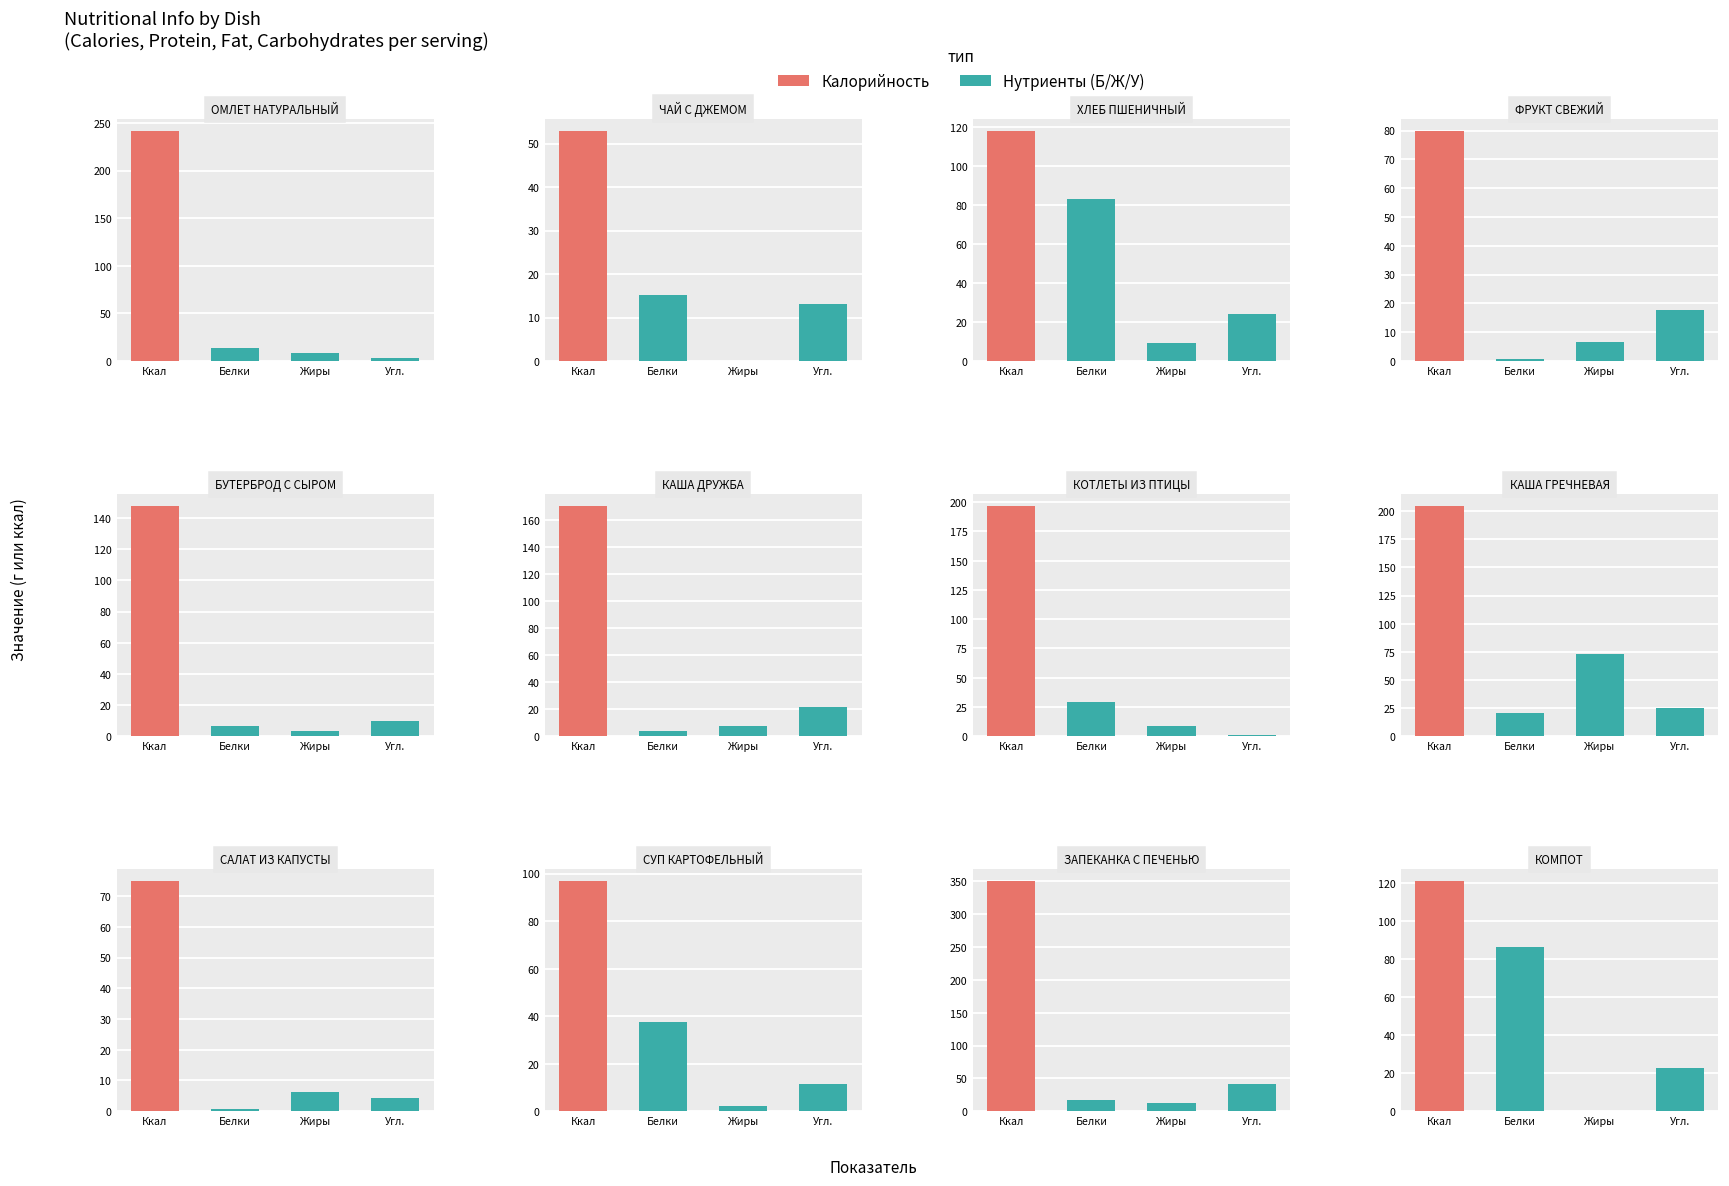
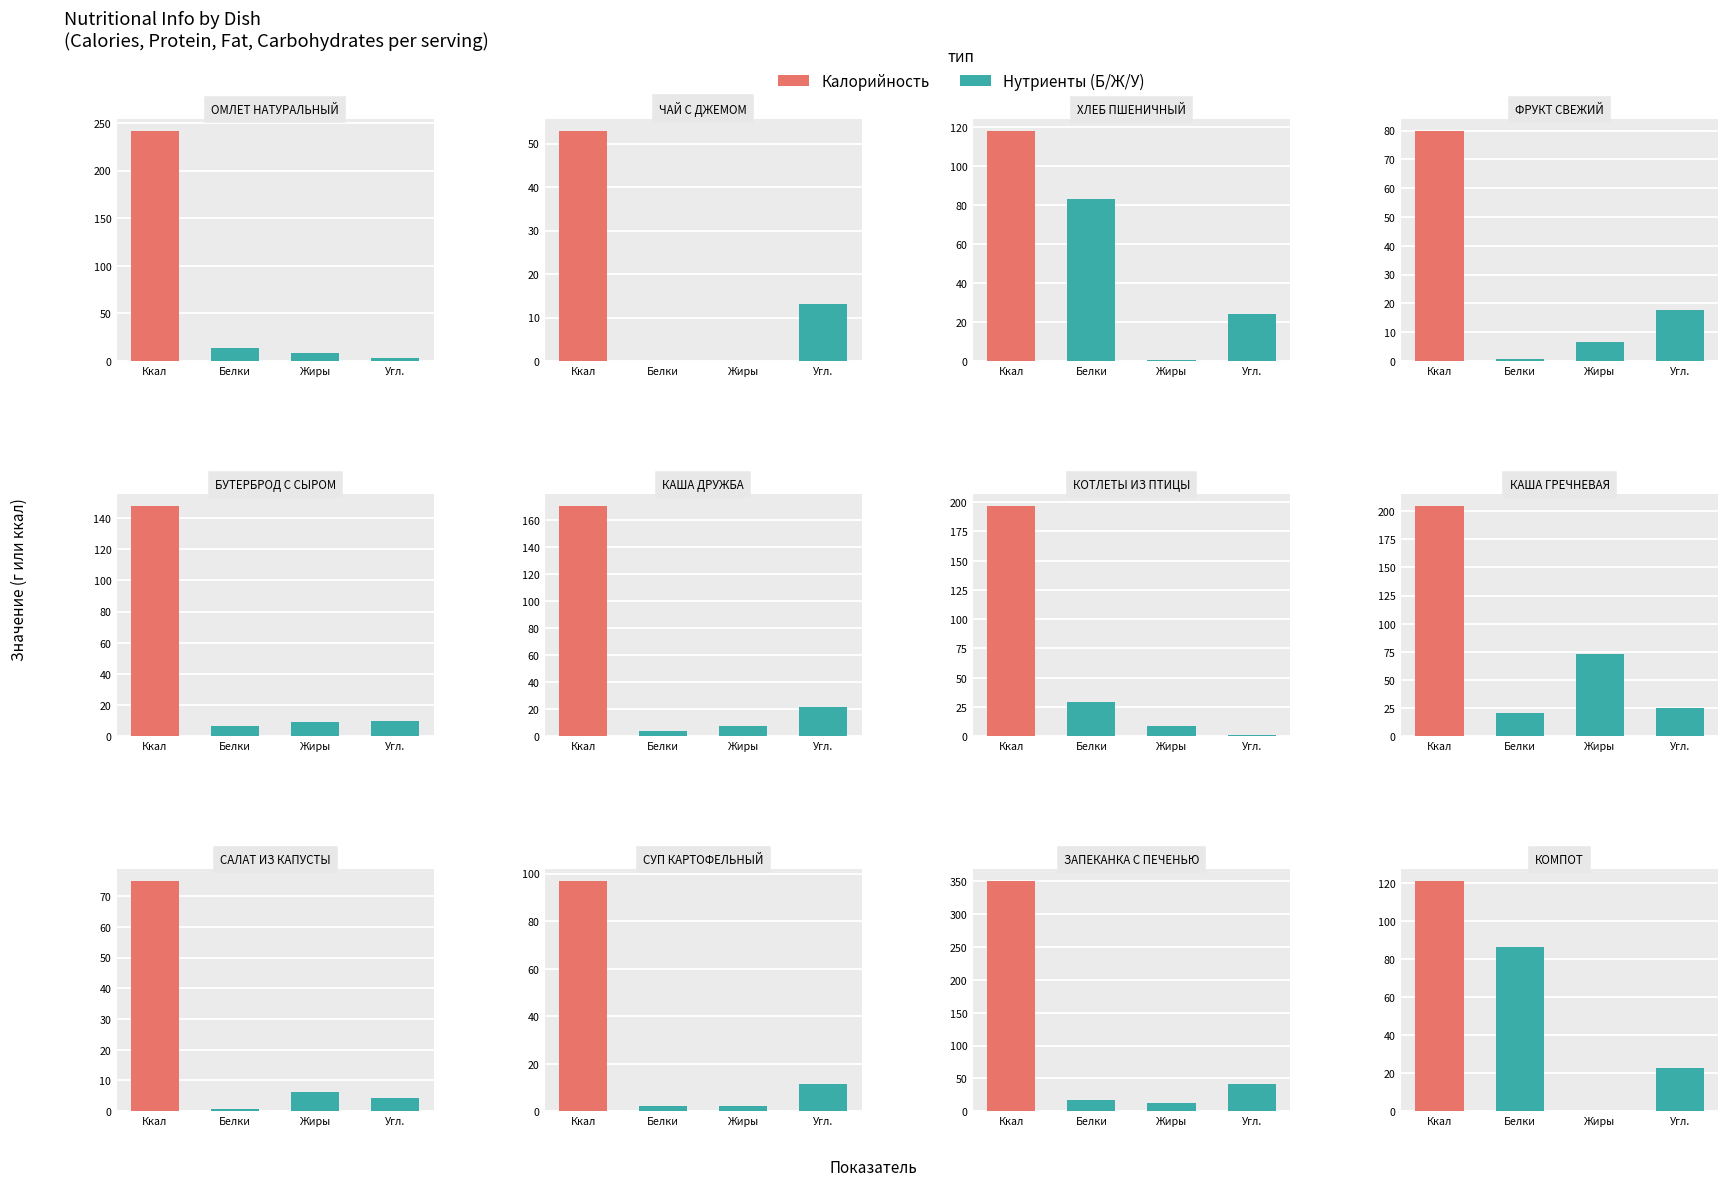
ЧАЙ С ДЖЕМОМ, Белки: 15 -> 0
ХЛЕБ ПШЕНИЧНЫЙ, Жиры: 9 -> 1
БУТЕРБРОД С СЫРОМ, Жиры: 3 -> 9
СУП КАРТОФЕЛЬНЫЙ, Белки: 37 -> 2
